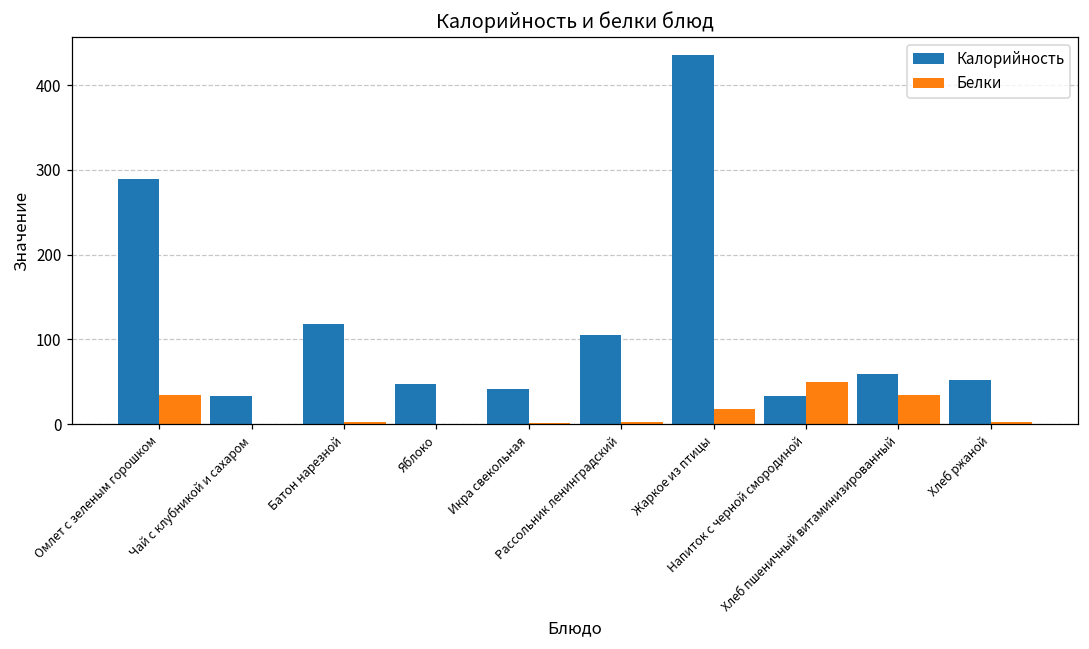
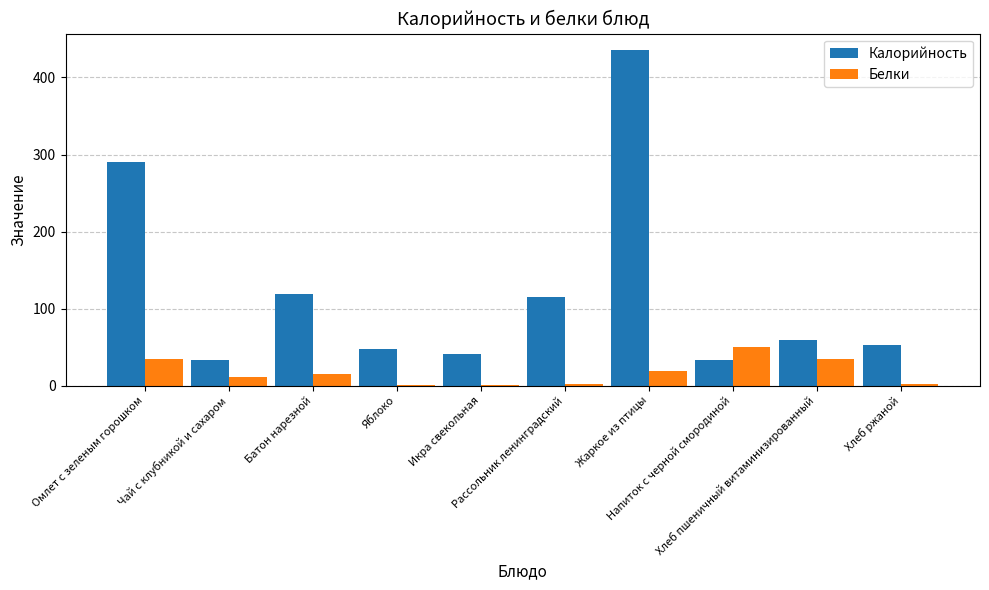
Белки, Чай с клубникой и сахаром: 0 -> 10
Белки, Батон нарезной: 0 -> 20
Калорийность, Рассольник ленинградский: 100 -> 120
